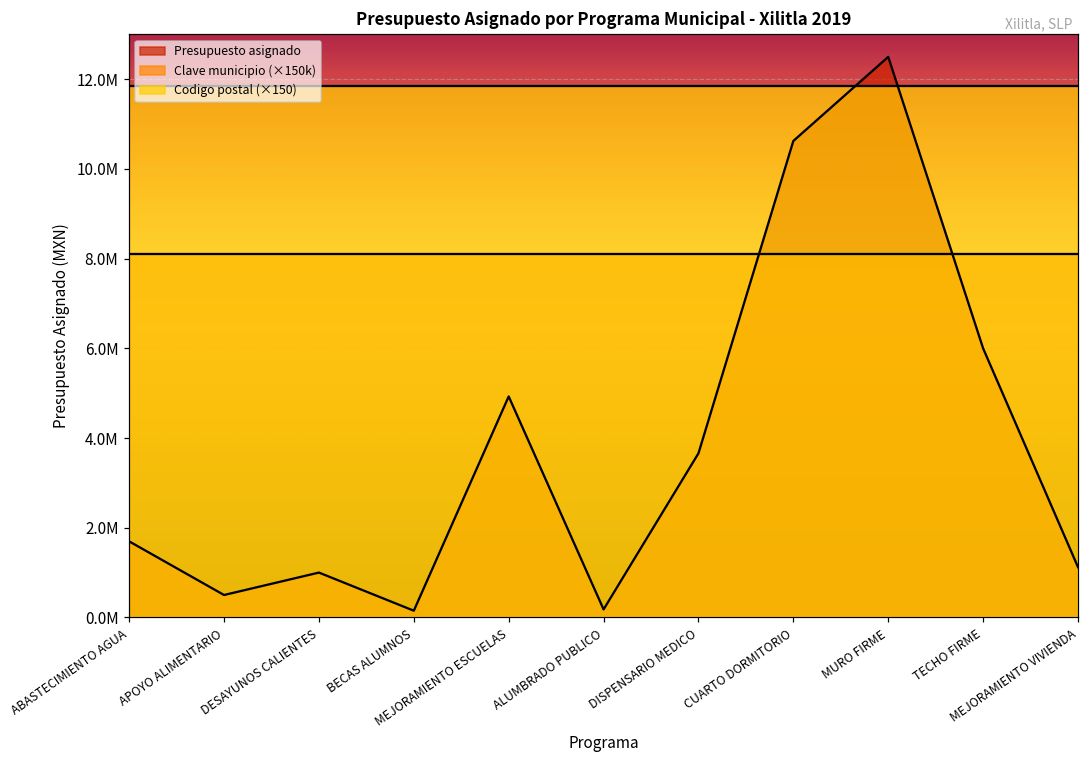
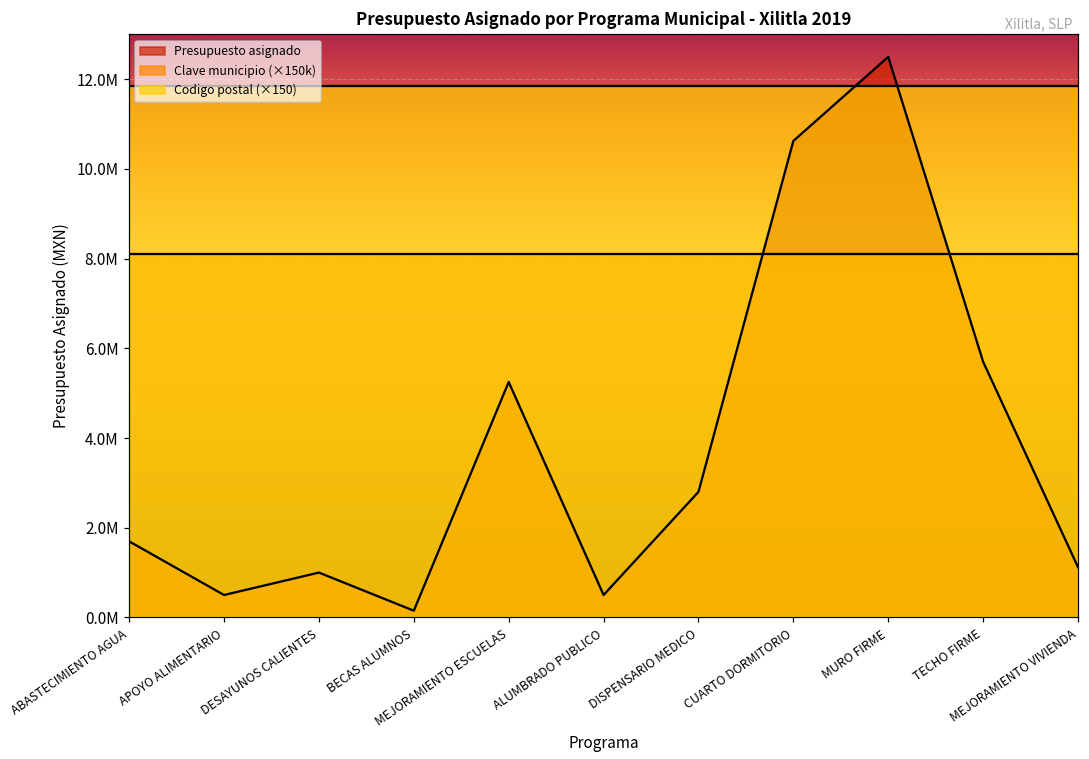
Presupuesto asignado, MEJORAMIENTO ESCUELAS: 4900000 -> 5300000
Presupuesto asignado, ALUMBRADO PUBLICO: 200000 -> 500000
Presupuesto asignado, DISPENSARIO MEDICO: 3700000 -> 2800000
Presupuesto asignado, TECHO FIRME: 6000000 -> 5700000
